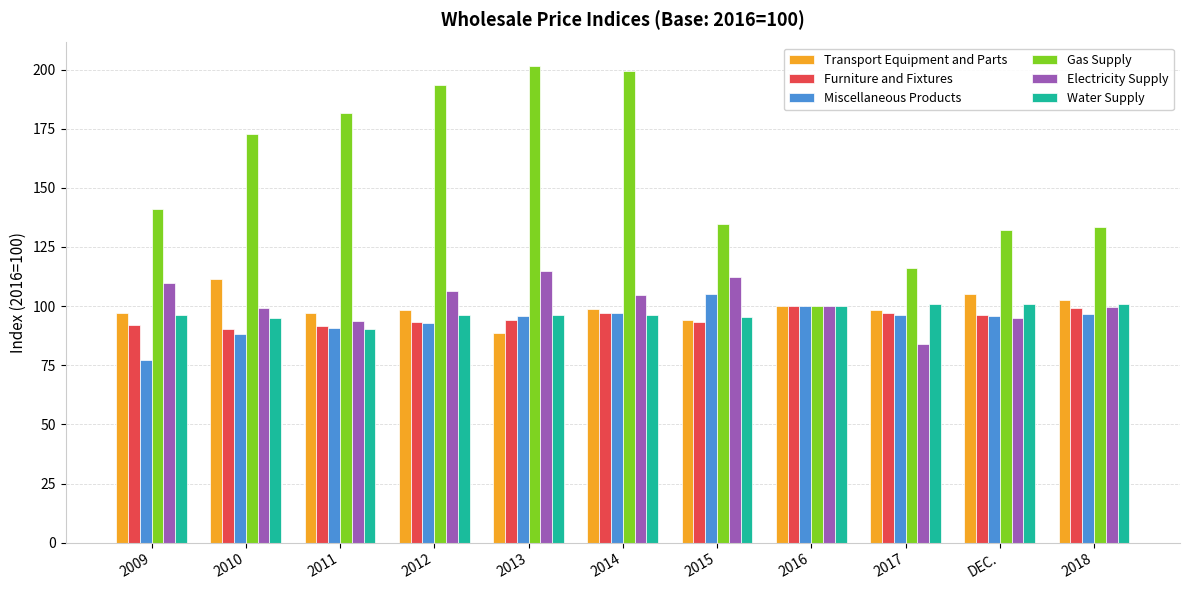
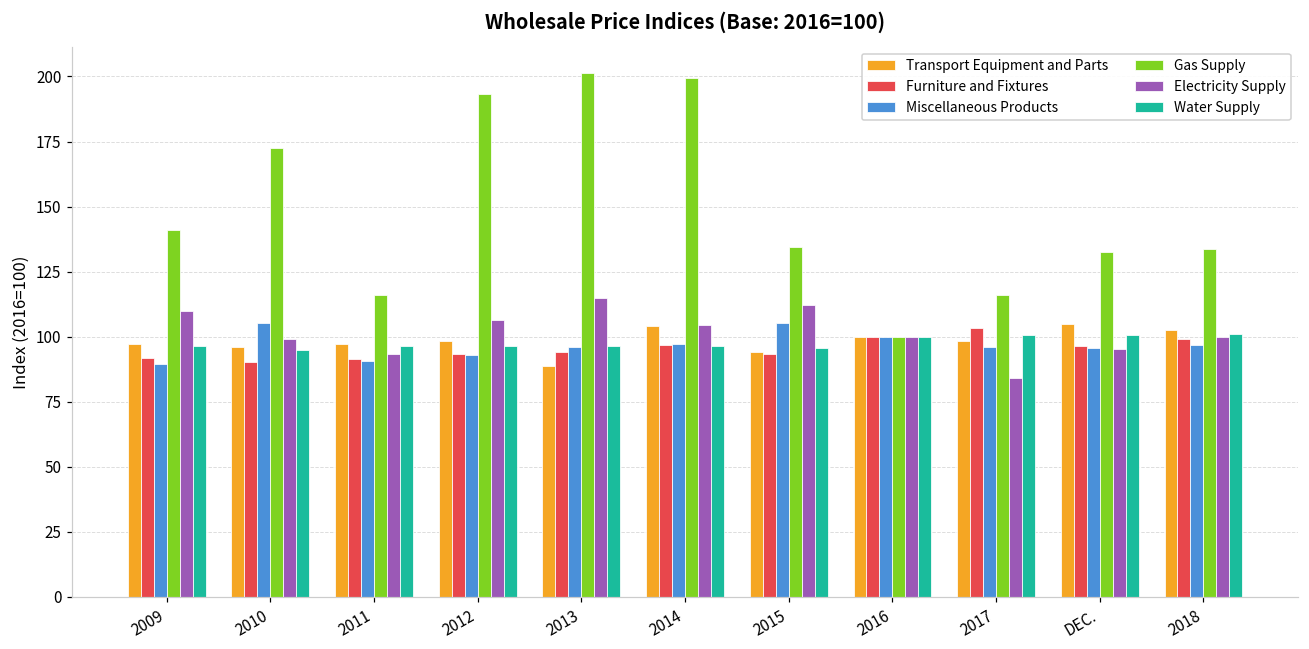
Miscellaneous Products, 2009: 77 -> 89
Transport Equipment and Parts, 2010: 112 -> 96
Miscellaneous Products, 2010: 88 -> 105
Gas Supply, 2011: 182 -> 116
Water Supply, 2011: 90 -> 96
Transport Equipment and Parts, 2014: 99 -> 104
Furniture and Fixtures, 2017: 97 -> 103
